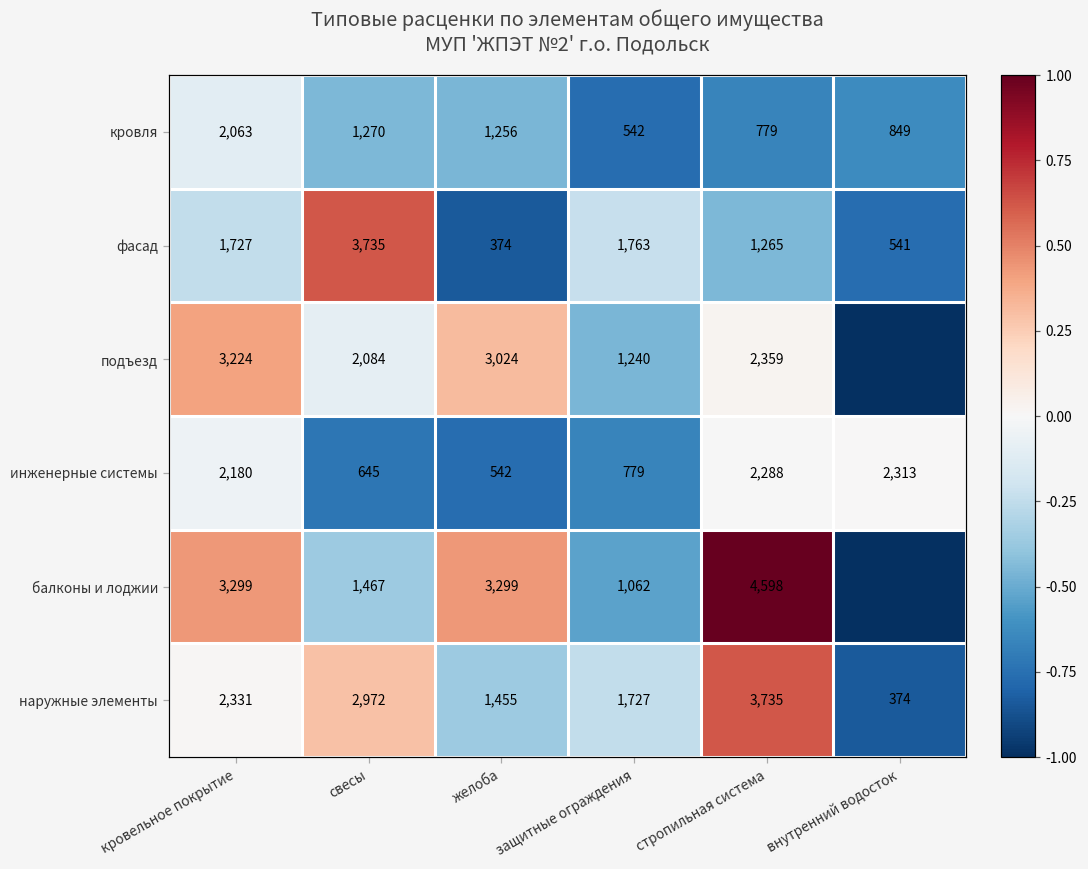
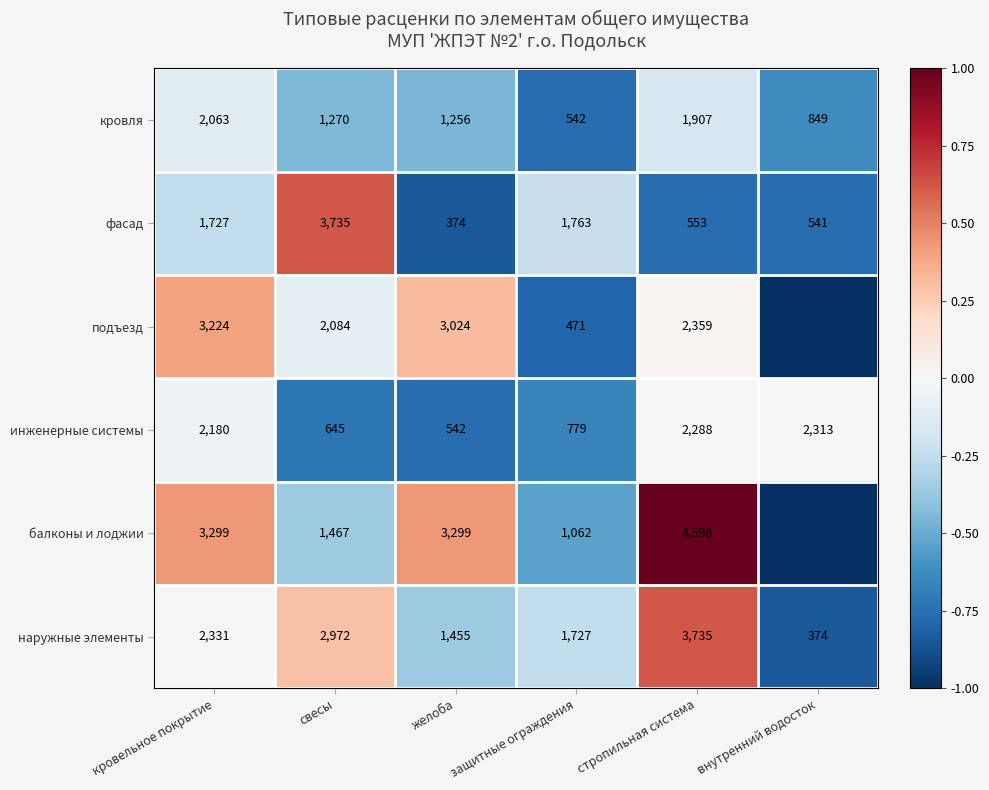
кровля, стропильная система: 779 -> 1,907
фасад, стропильная система: 1,265 -> 553
подъезд, защитные ограждения: 1,240 -> 471
